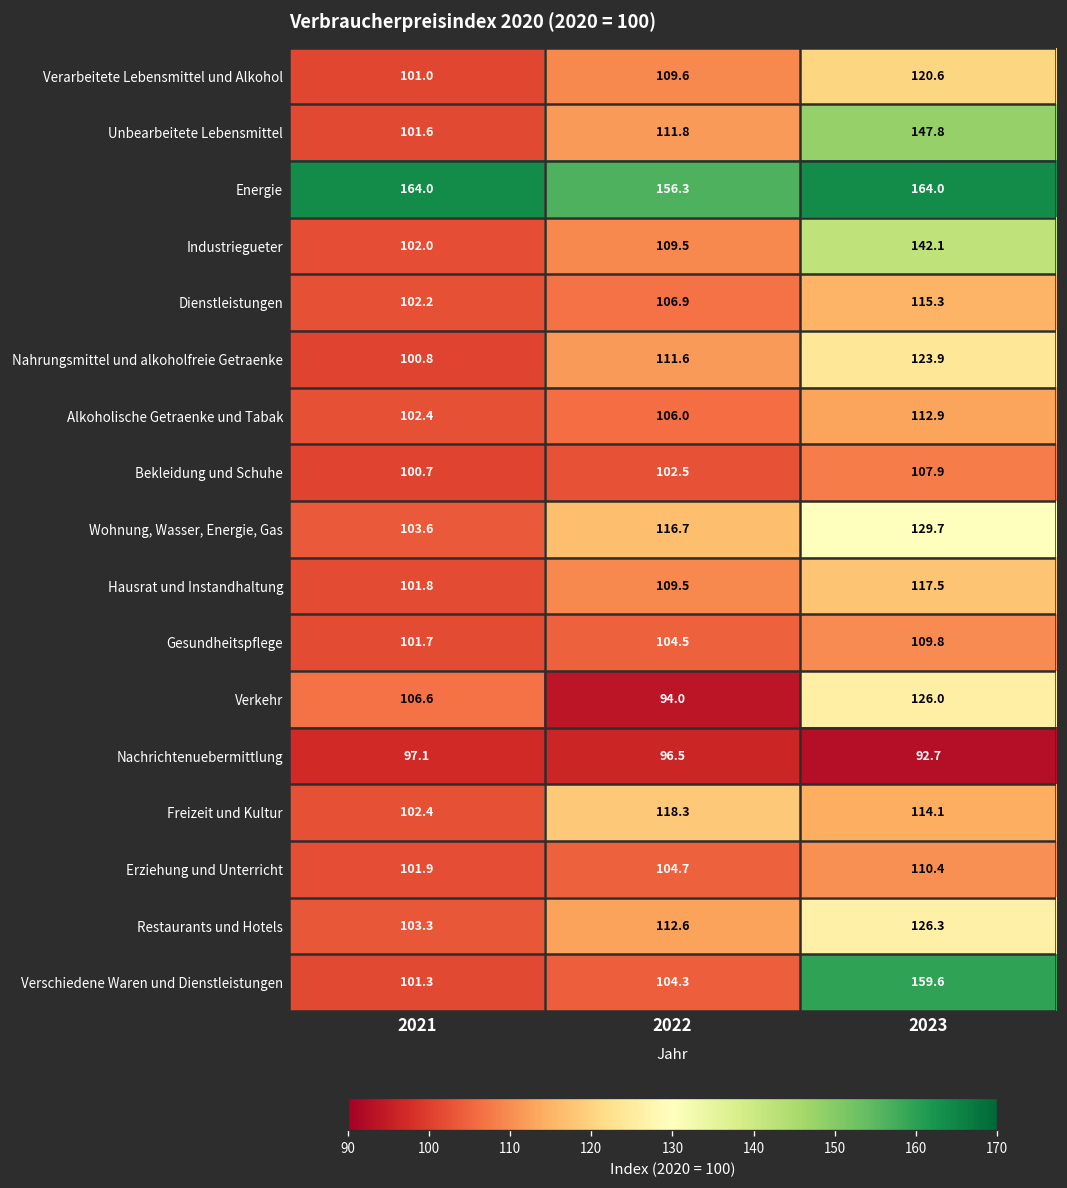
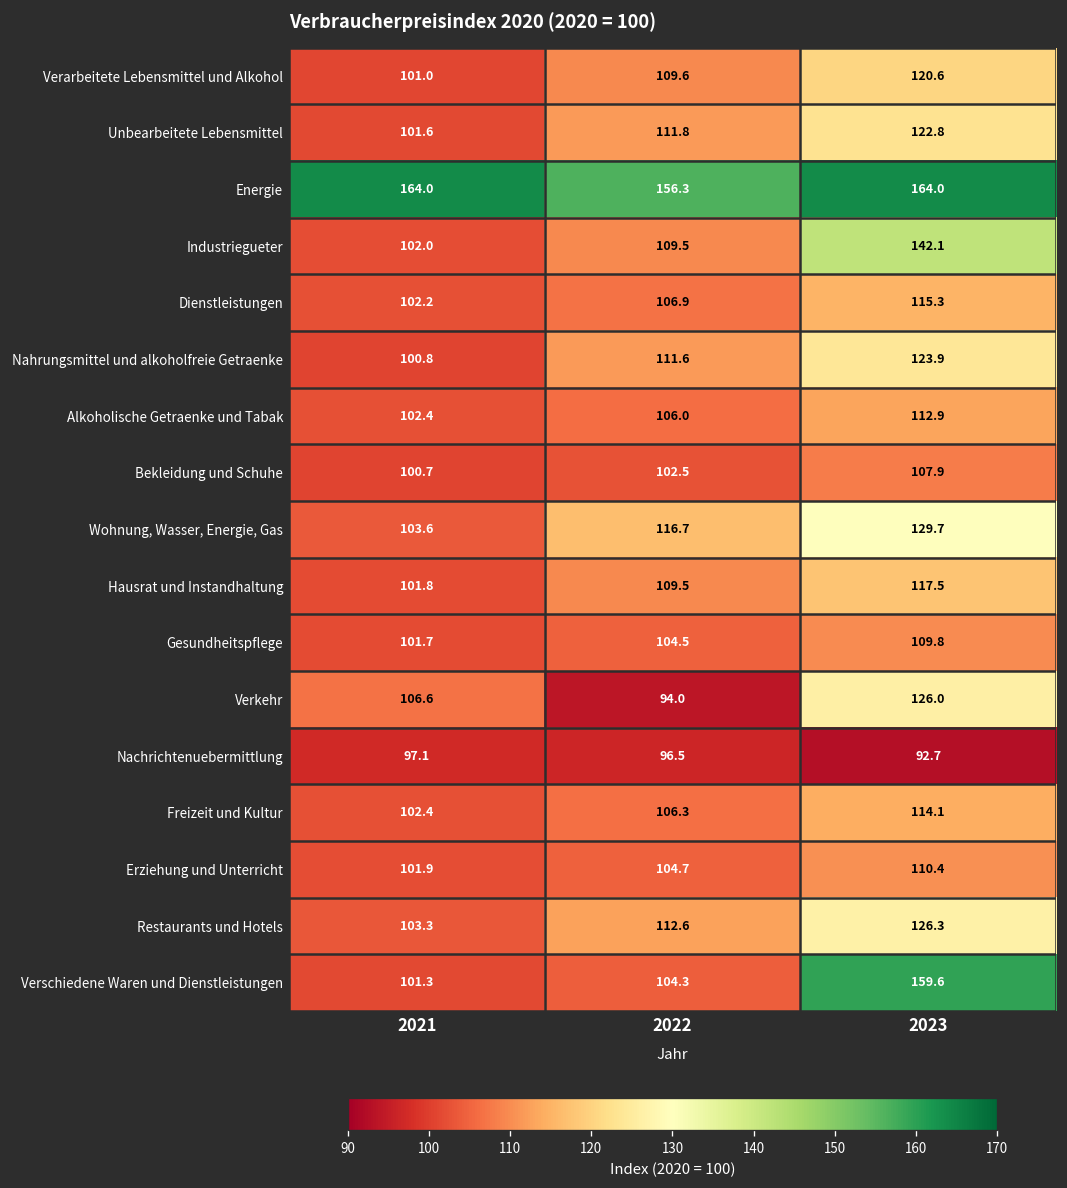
Unbearbeitete Lebensmittel, 2023: 147.8 -> 122.8
Freizeit und Kultur, 2022: 118.3 -> 106.3
